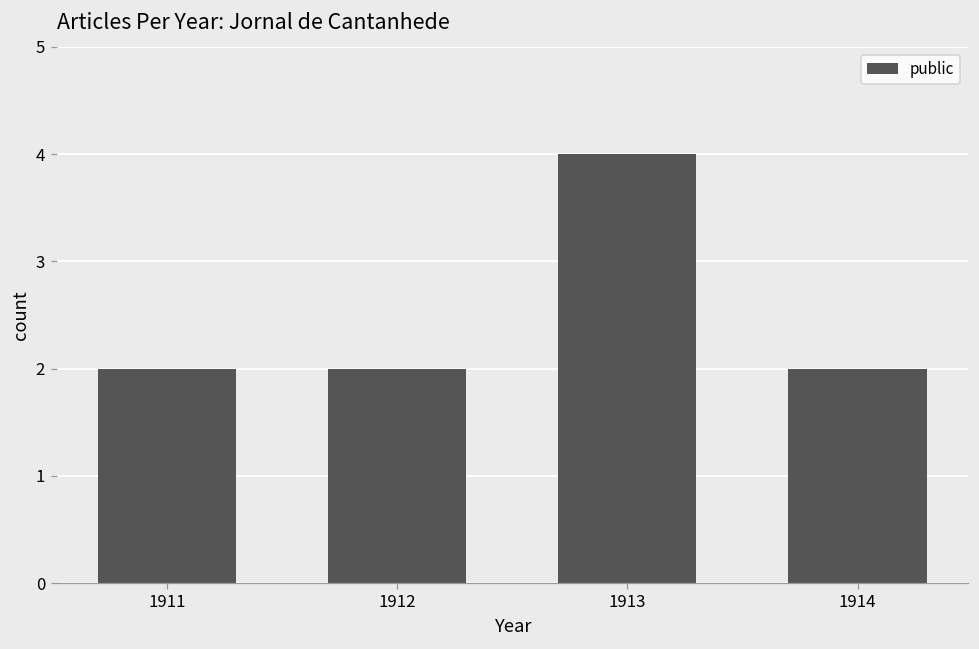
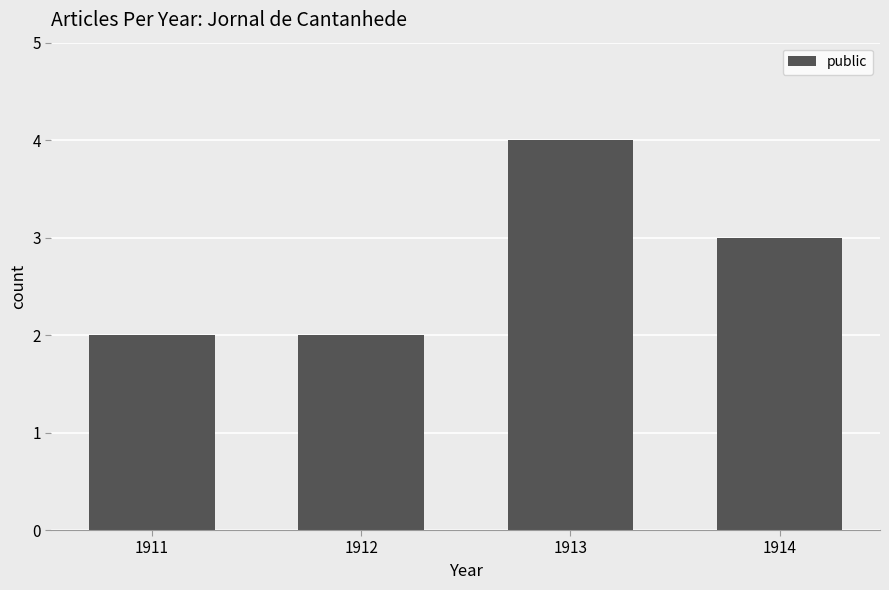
1914: 2 -> 3
